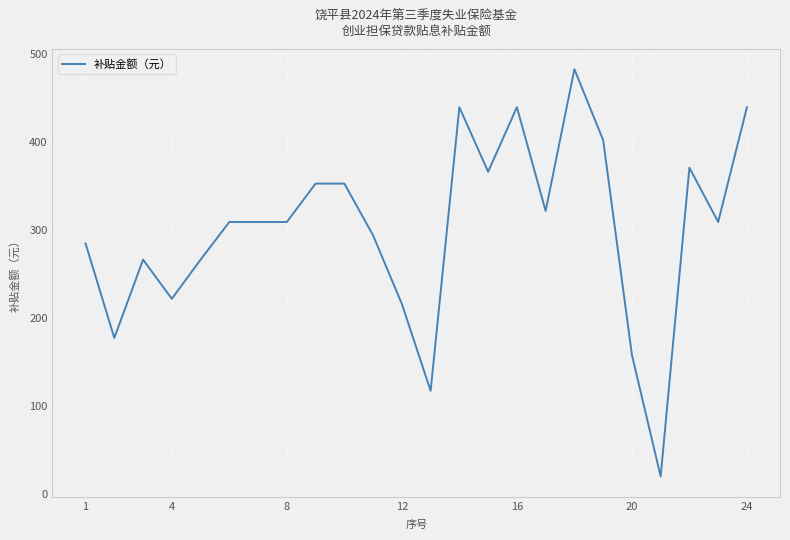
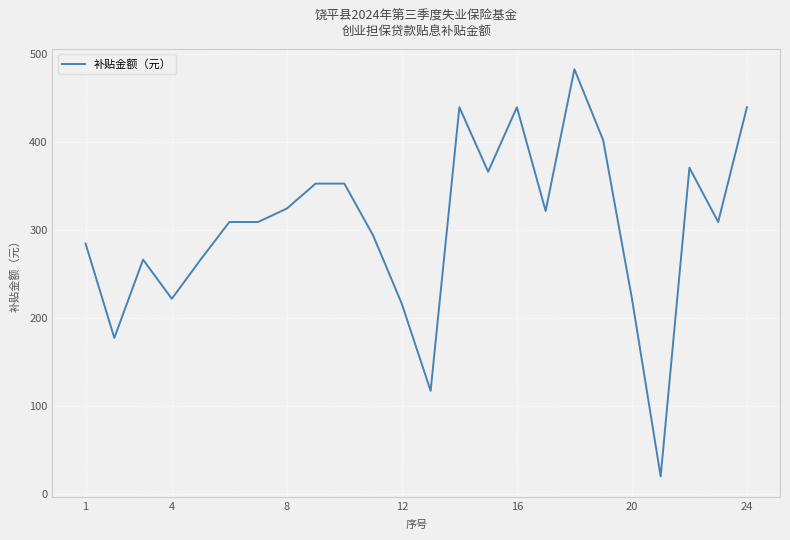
8: 310 -> 320
20: 160 -> 220
